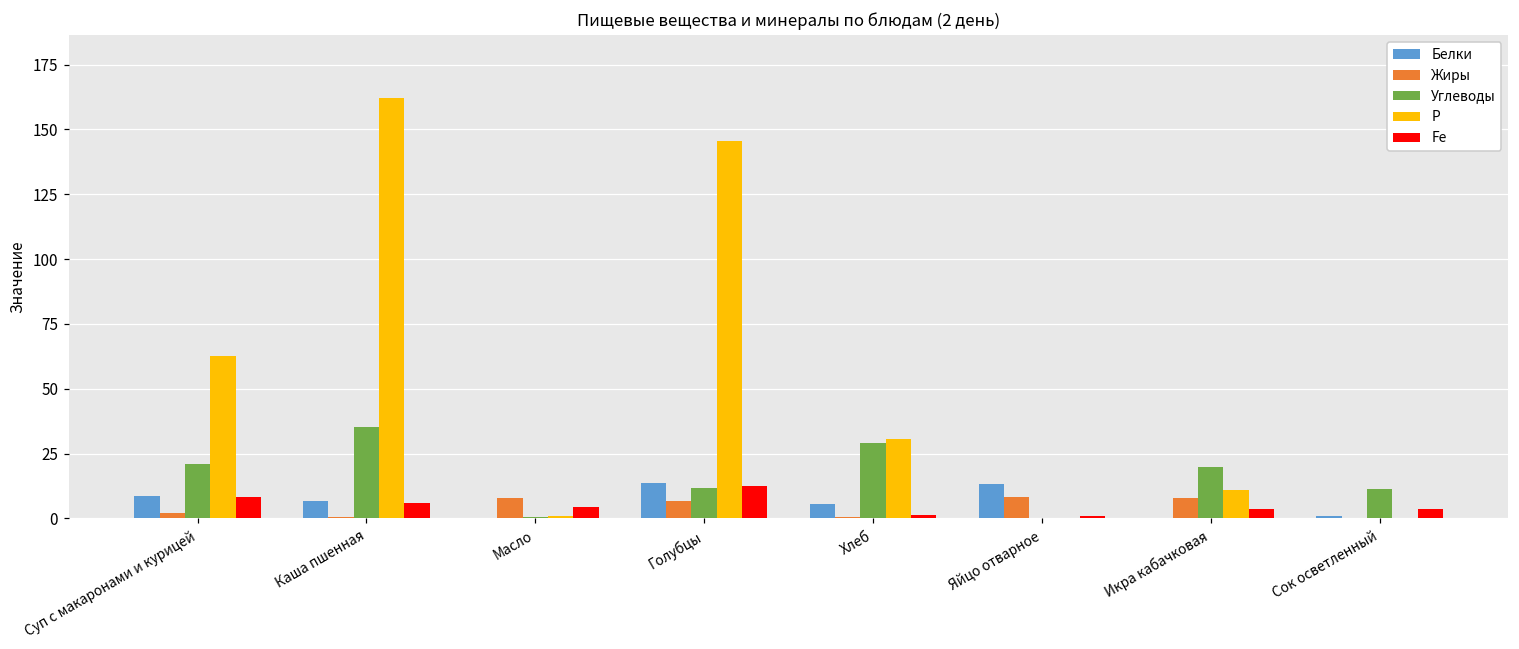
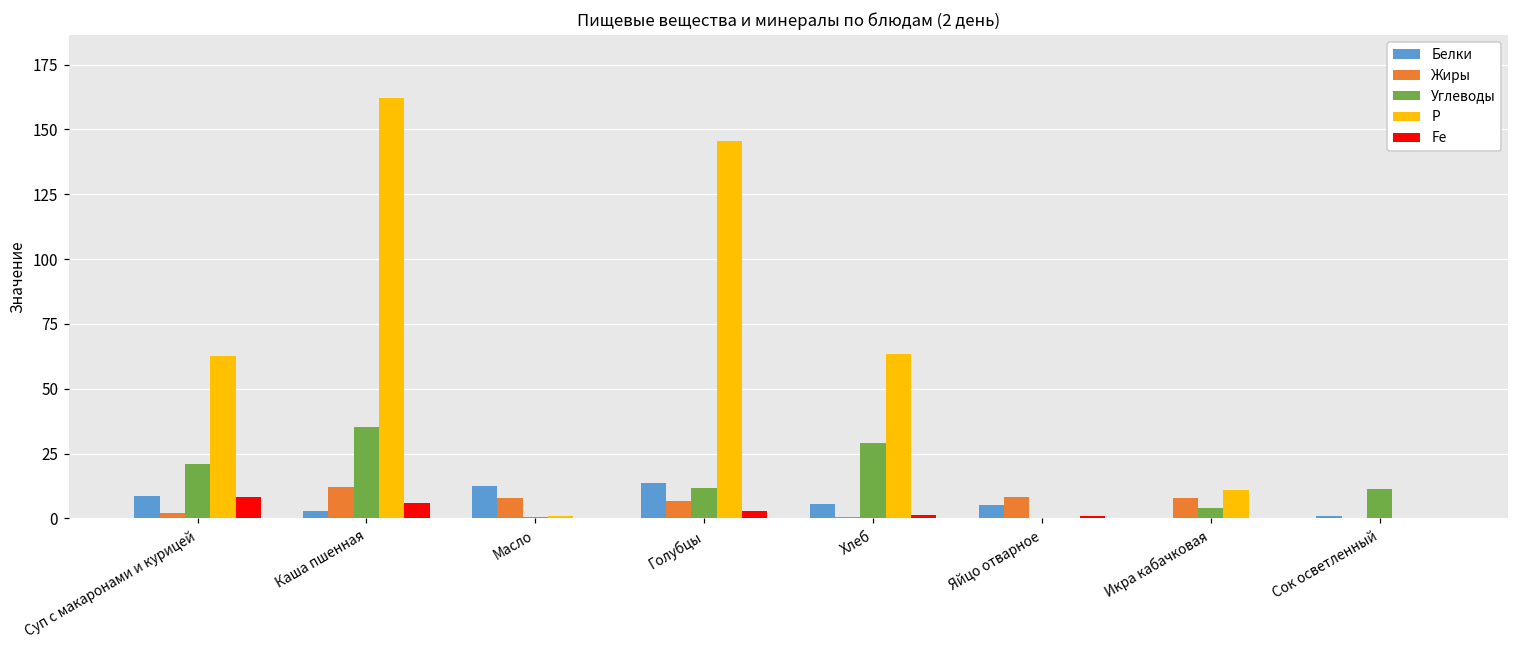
Белки, Каша пшенная: 7 -> 3
Жиры, Каша пшенная: 0 -> 12
Белки, Масло: 0 -> 13
Fe, Масло: 4 -> 0
Fe, Голубцы: 13 -> 3
Р, Хлеб: 31 -> 63
Белки, Яйцо отварное: 13 -> 5
Углеводы, Икра кабачковая: 20 -> 4
Fe, Икра кабачковая: 4 -> 0
Fe, Сок осветленный: 4 -> 0
